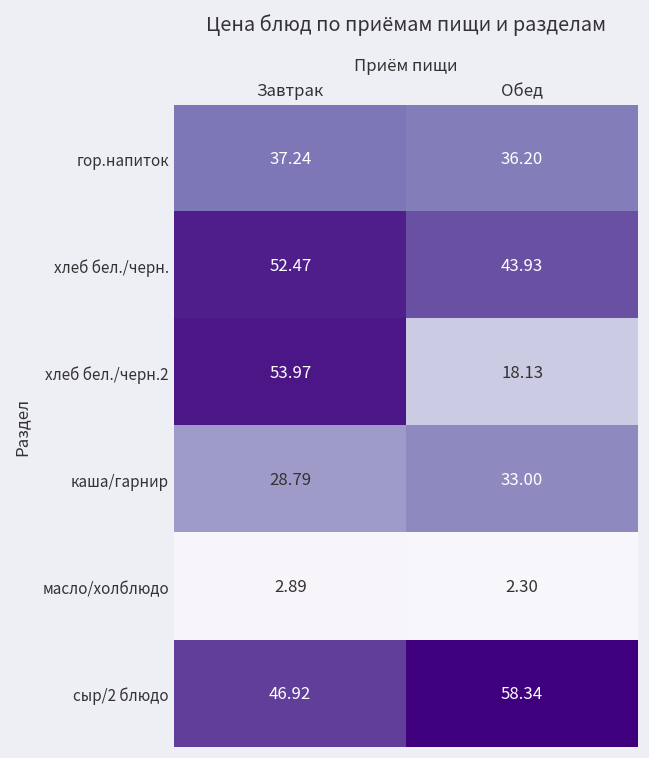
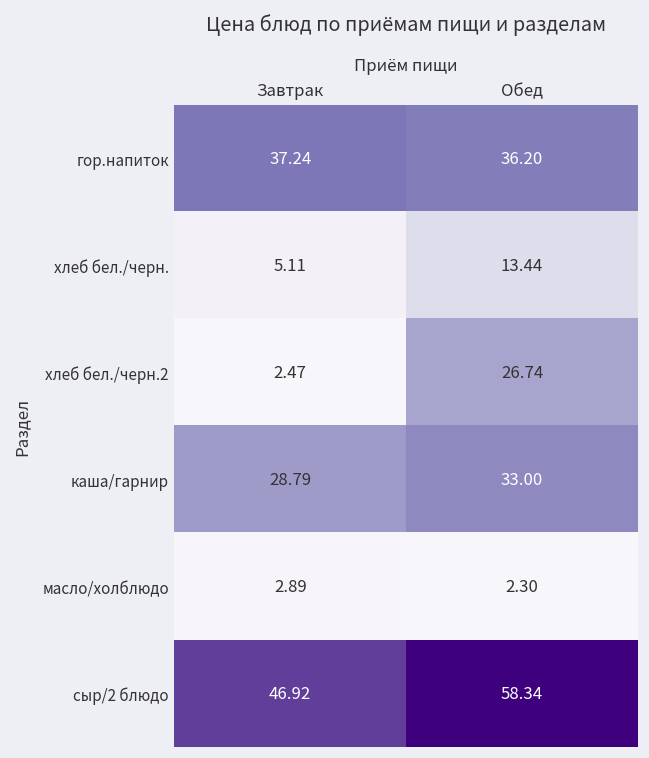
хлеб бел./черн., Завтрак: 52.47 -> 5.11
хлеб бел./черн., Обед: 43.93 -> 13.44
хлеб бел./черн.2, Завтрак: 53.97 -> 2.47
хлеб бел./черн.2, Обед: 18.13 -> 26.74
